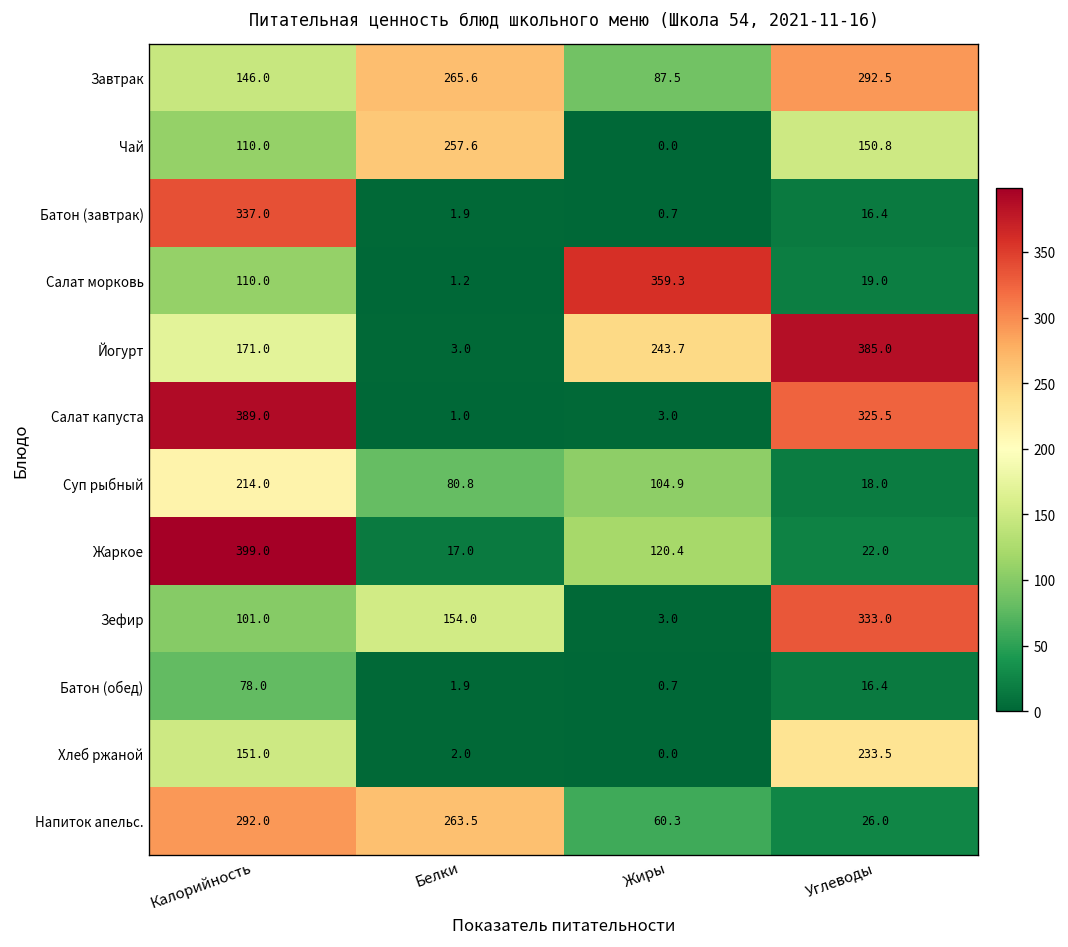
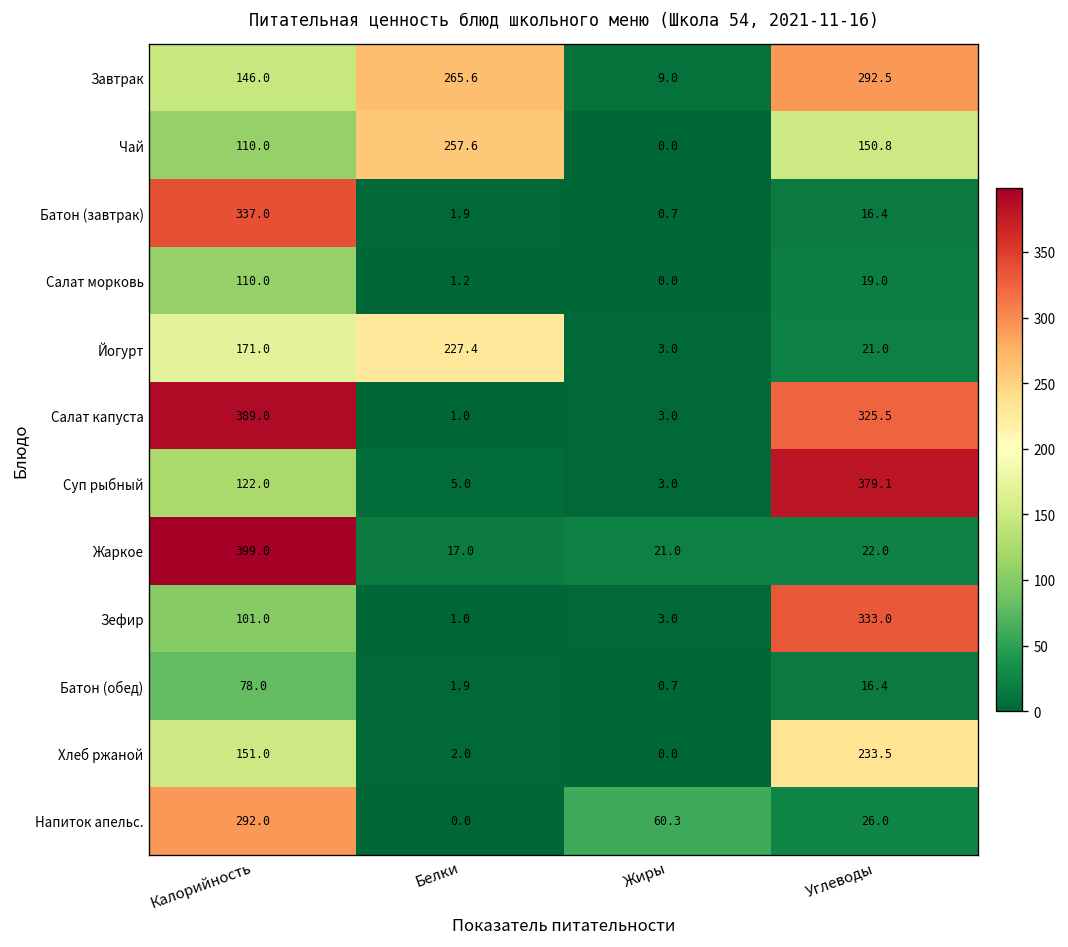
Завтрак, Жиры: 87.5 -> 9.0
Салат морковь, Жиры: 359.3 -> 0.0
Йогурт, Белки: 3.0 -> 227.4
Йогурт, Жиры: 243.7 -> 3.0
Йогурт, Углеводы: 385.0 -> 21.0
Суп рыбный, Калорийность: 214.0 -> 122.0
Суп рыбный, Белки: 80.8 -> 5.0
Суп рыбный, Жиры: 104.9 -> 3.0
Суп рыбный, Углеводы: 18.0 -> 379.1
Жаркое, Жиры: 120.4 -> 21.0
Зефир, Белки: 154.0 -> 1.0
Напиток апельс., Белки: 263.5 -> 0.0
